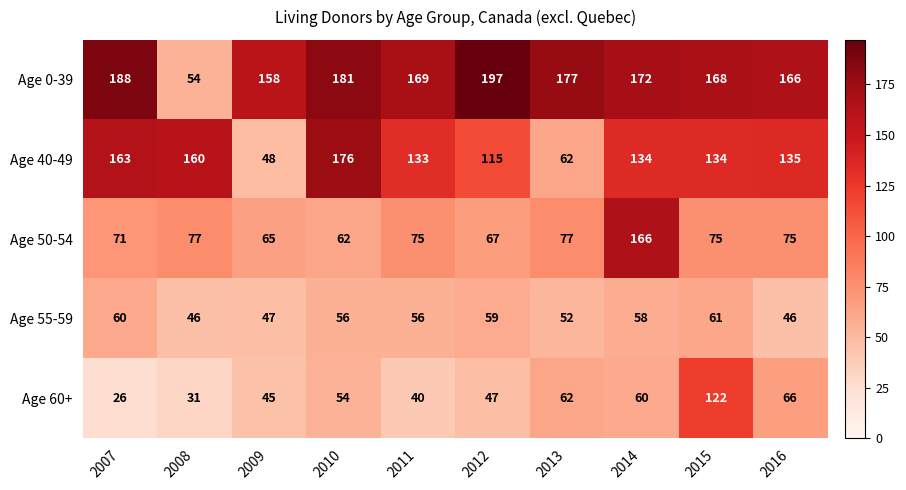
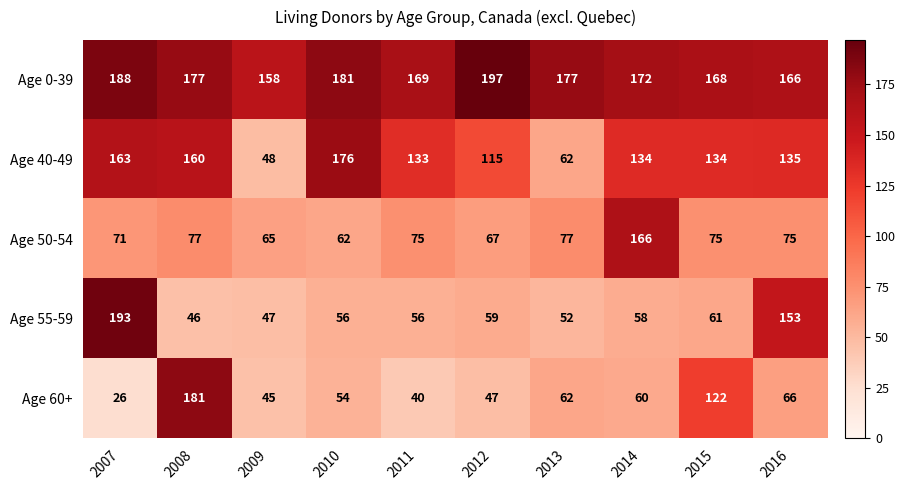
Age 0-39, 2008: 54 -> 177
Age 55-59, 2007: 60 -> 193
Age 55-59, 2016: 46 -> 153
Age 60+, 2008: 31 -> 181
